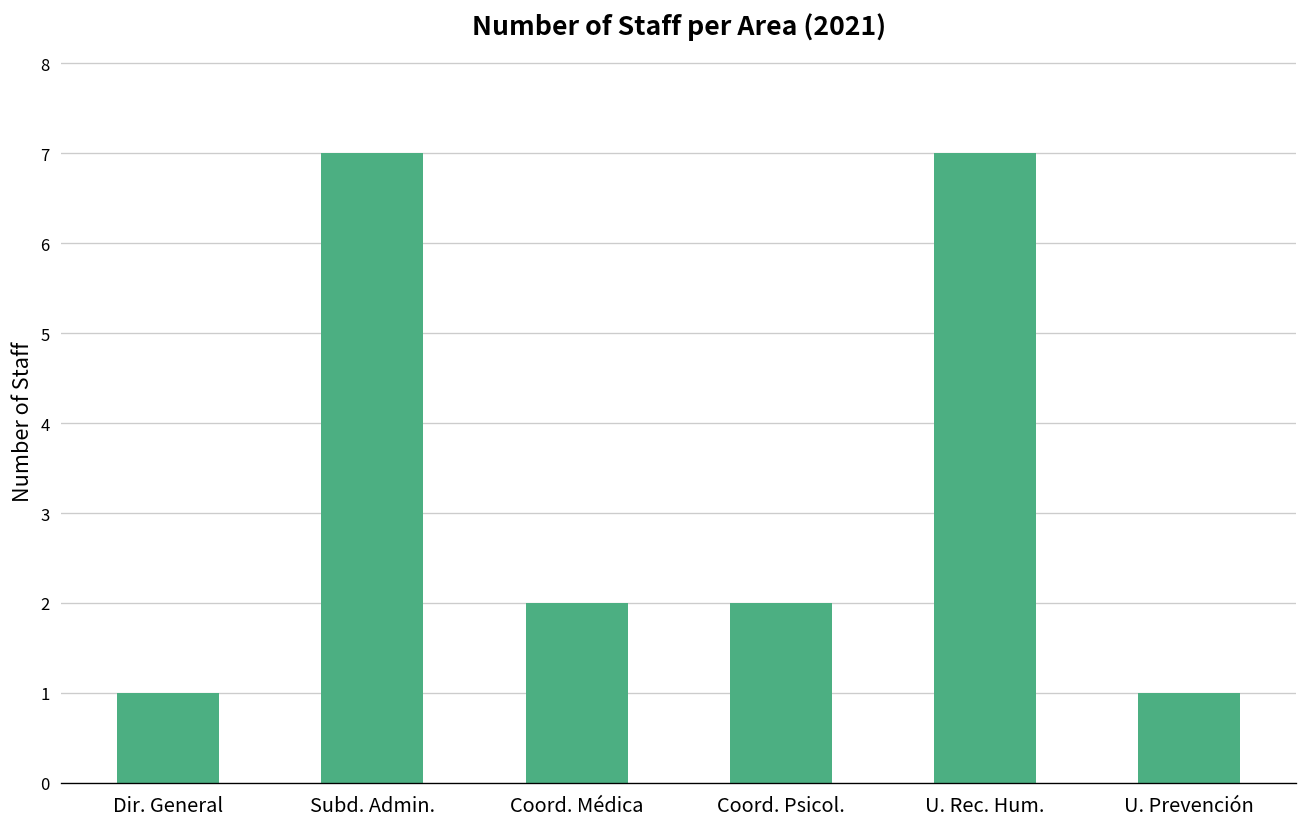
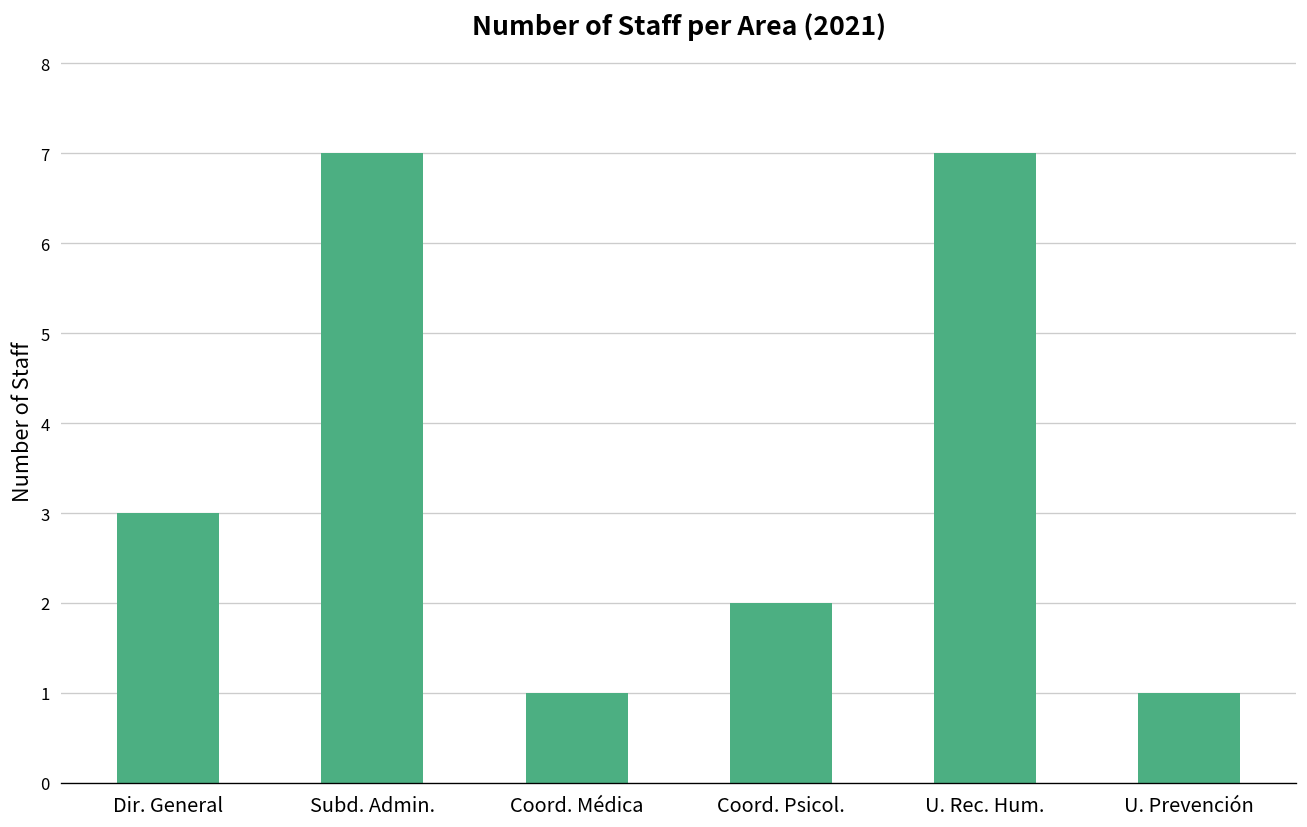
Dir. General: 1 -> 3
Coord. Médica: 2 -> 1
